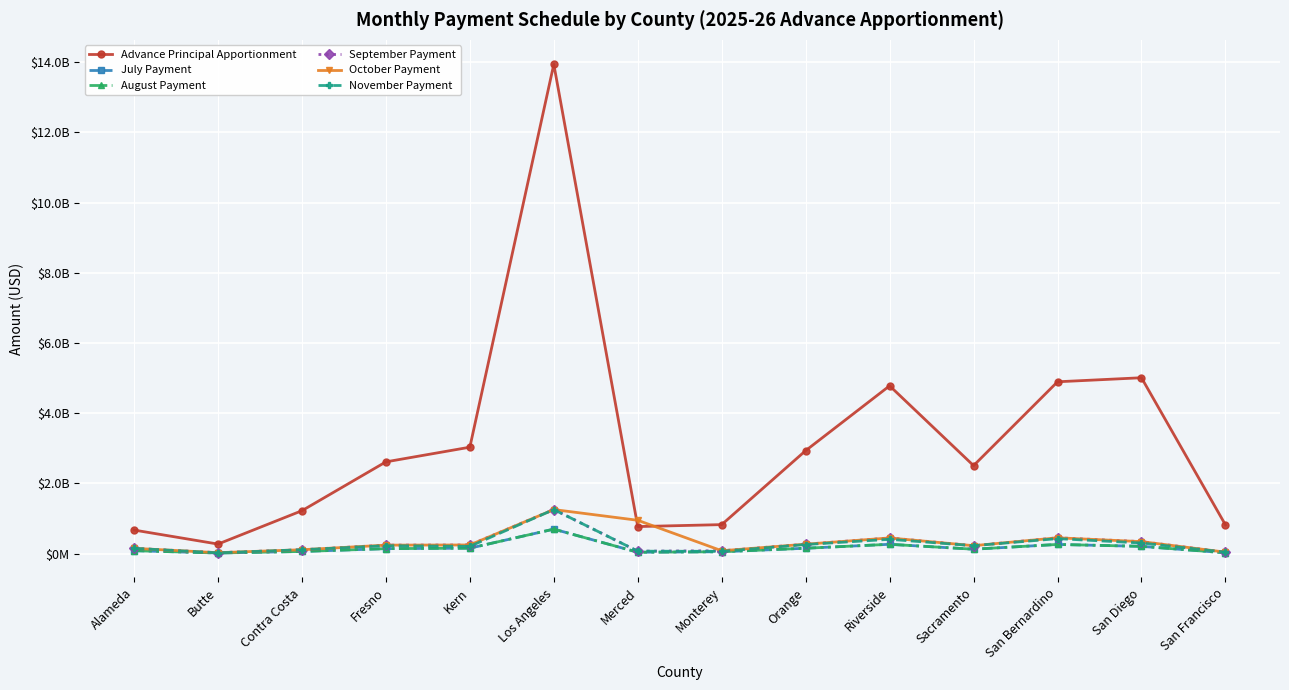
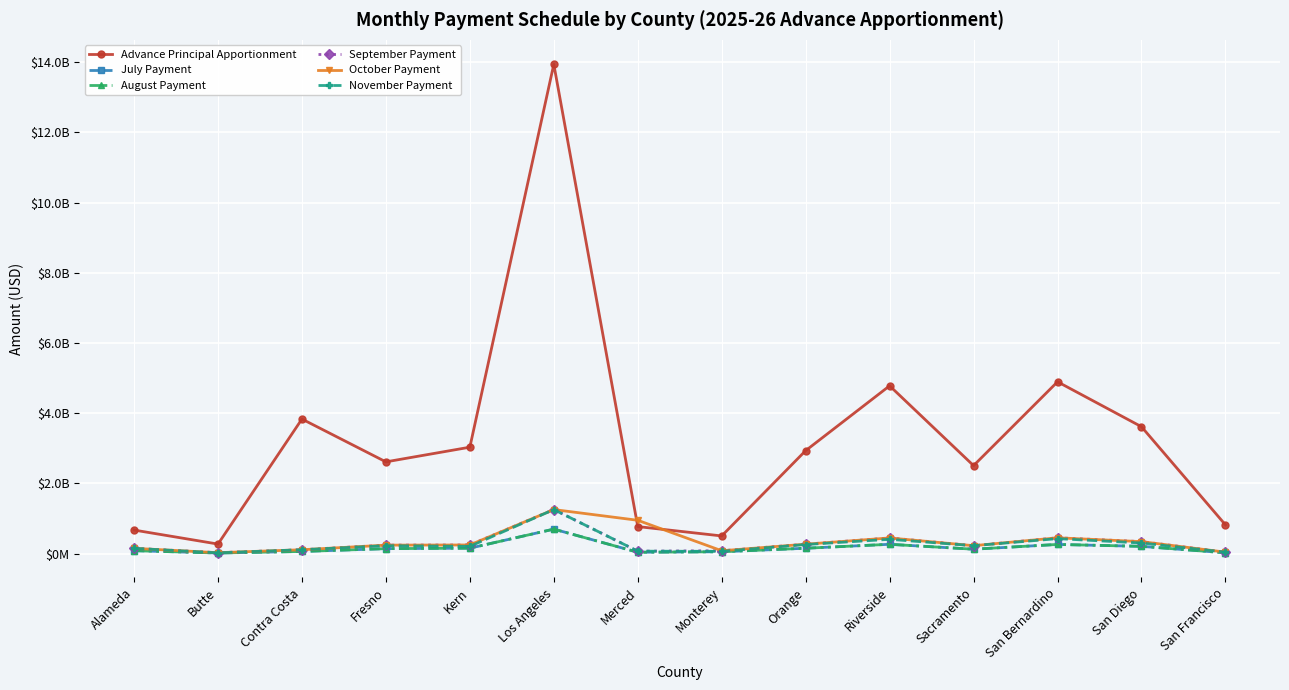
Advance Principal Apportionment, Contra Costa: $1200000000 -> $3800000000
Advance Principal Apportionment, Monterey: $800000000 -> $500000000
Advance Principal Apportionment, San Diego: $5000000000 -> $3600000000
